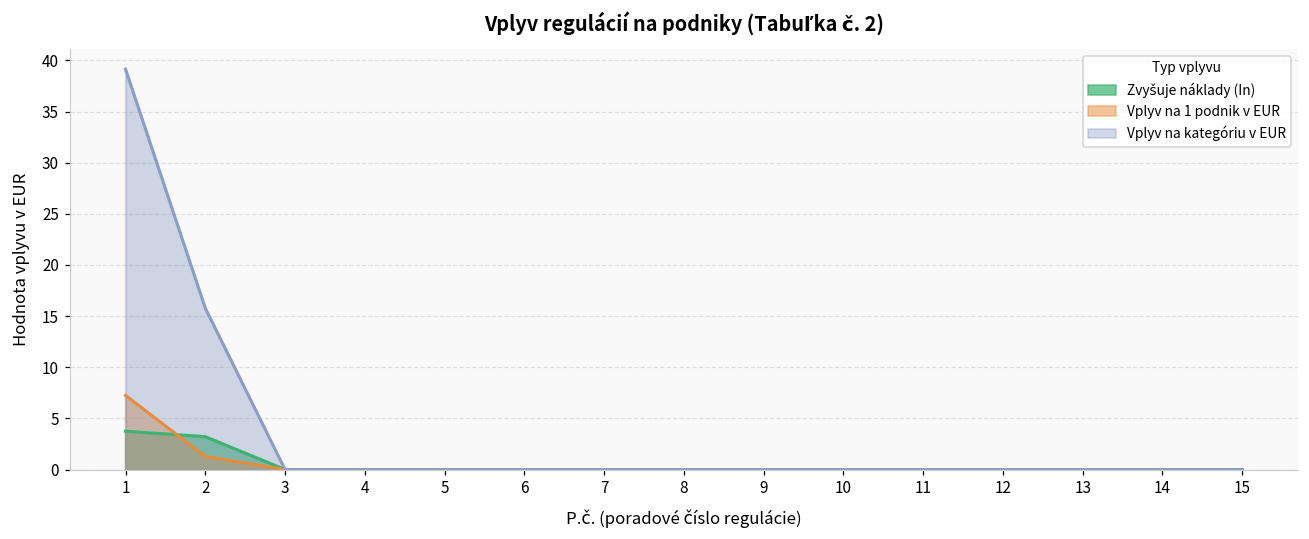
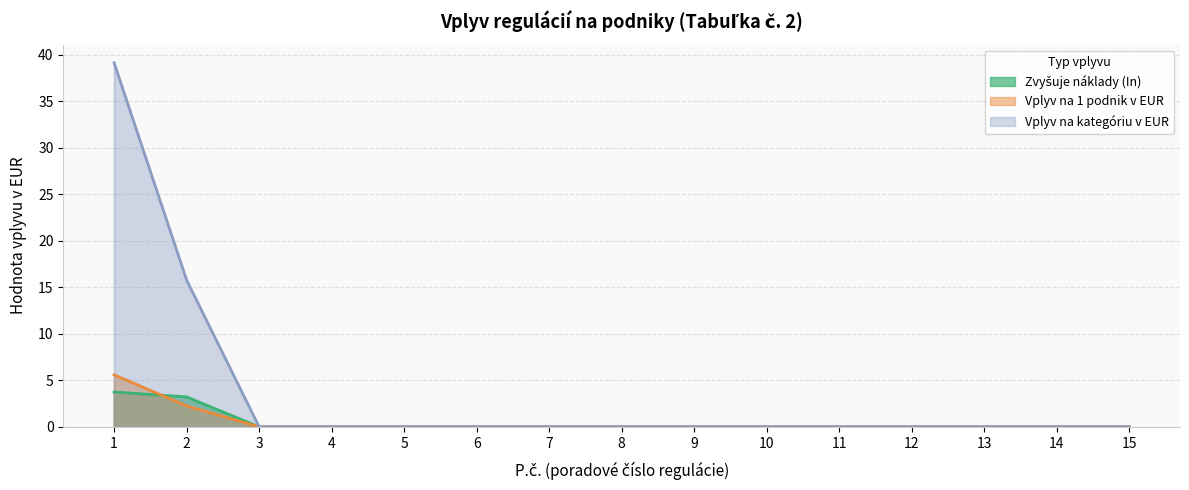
Vplyv na 1 podnik v EUR, 1: 7 -> 6
Vplyv na 1 podnik v EUR, 2: 1 -> 2
